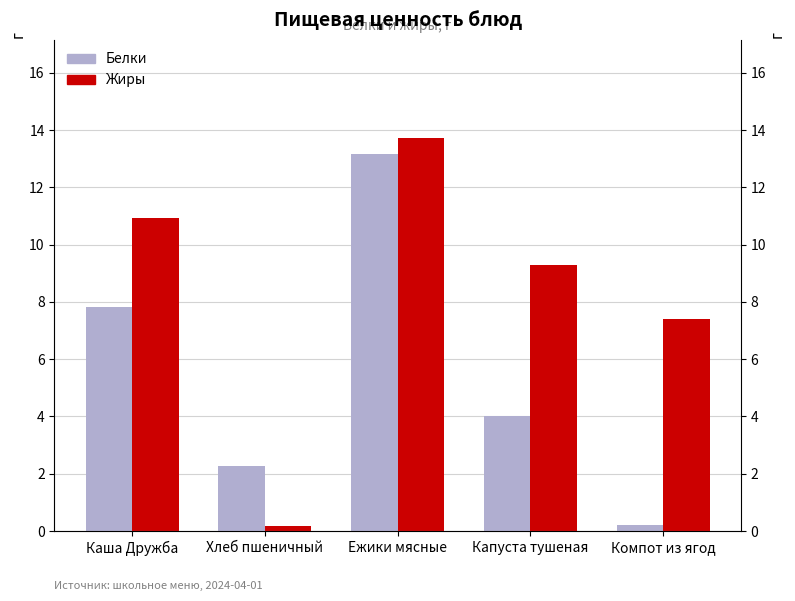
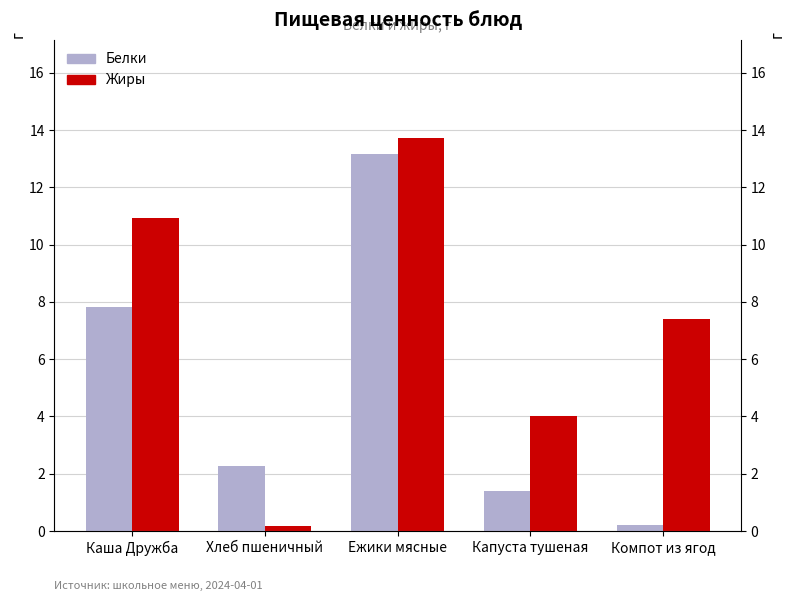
Белки, Капуста тушеная: 4.0 -> 1.4
Жиры, Капуста тушеная: 9.3 -> 4.0
